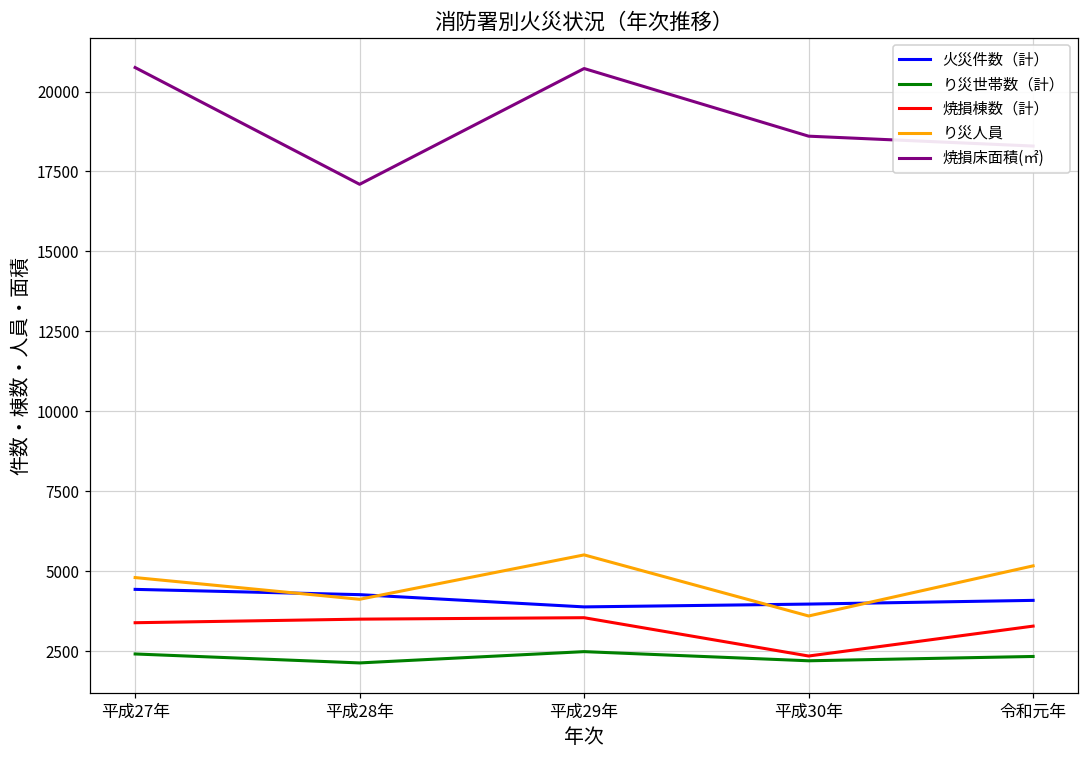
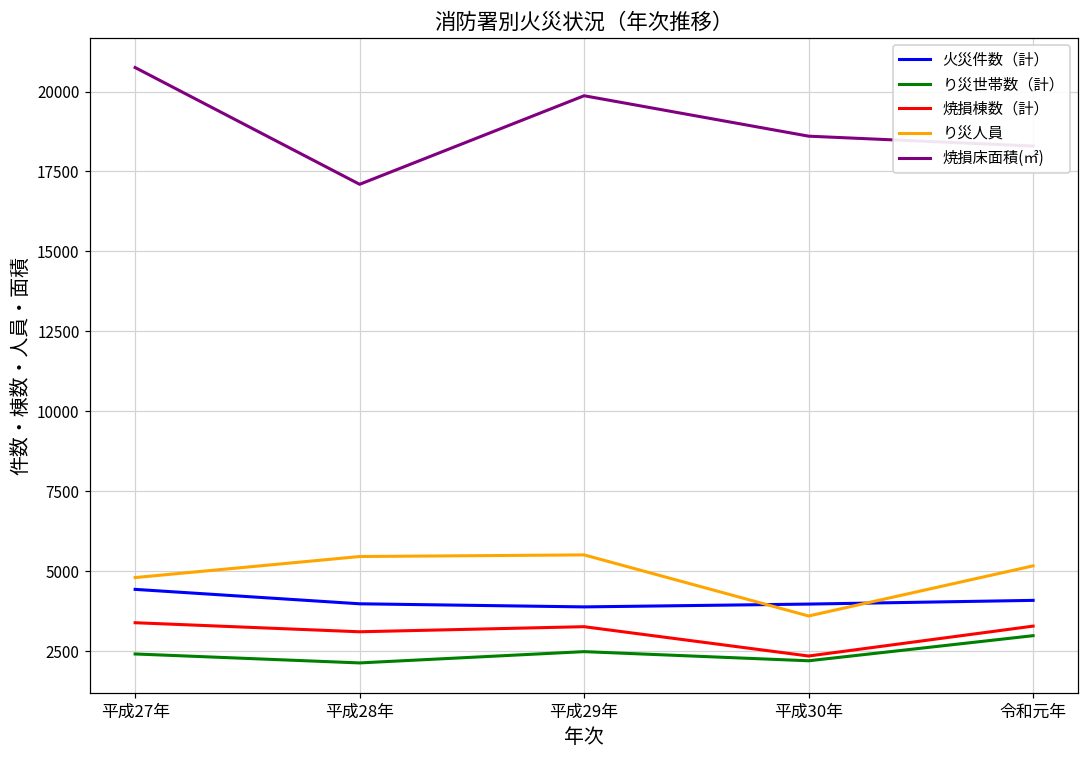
火災件数（計）, 平成28年: 4300 -> 4000
焼損棟数（計）, 平成28年: 3500 -> 3100
り災人員, 平成28年: 4100 -> 5500
焼損棟数（計）, 平成29年: 3500 -> 3300
焼損床面積(㎡), 平成29年: 20700 -> 19900
り災世帯数（計）, 令和元年: 2300 -> 3000
